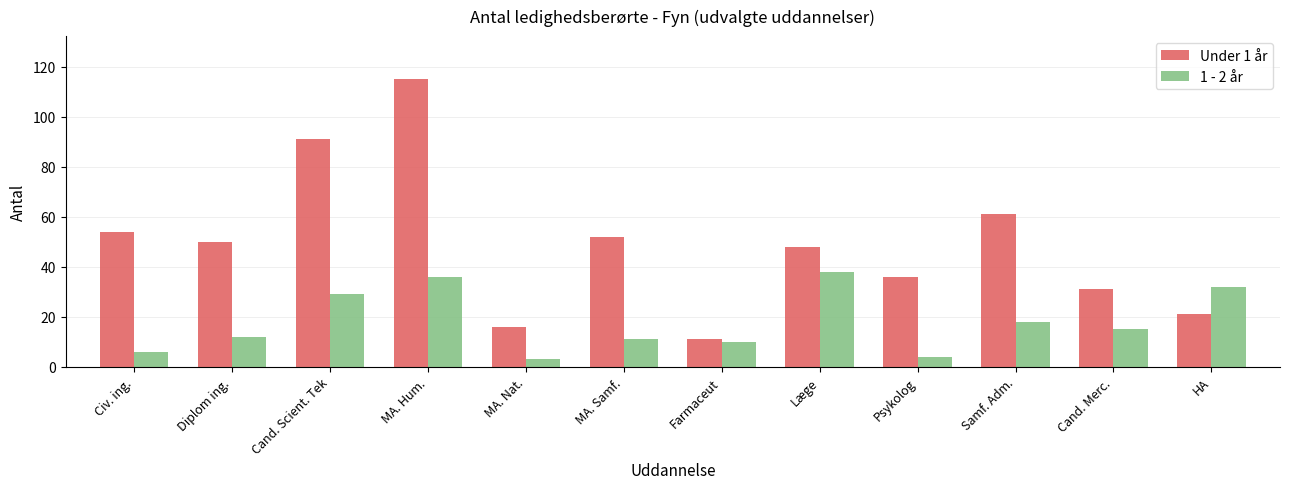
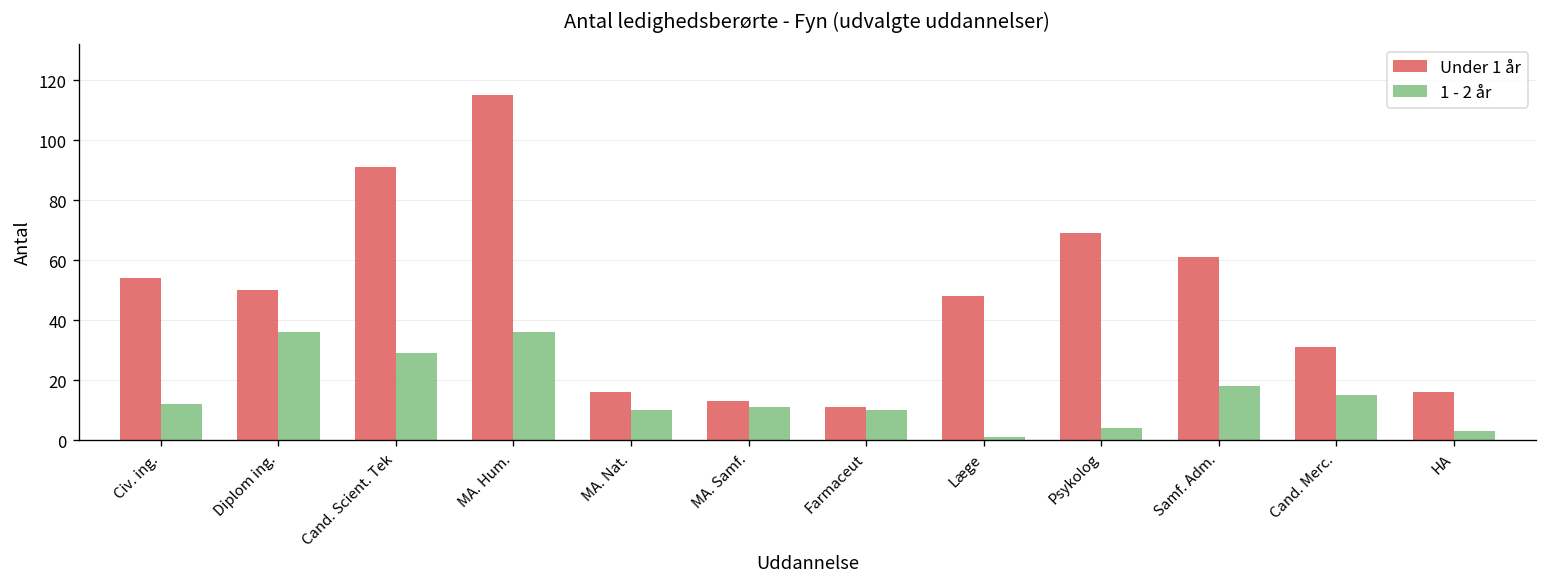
1 - 2 år, Civ. ing.: 6 -> 12
1 - 2 år, Diplom ing.: 12 -> 36
1 - 2 år, MA. Nat.: 3 -> 10
Under 1 år, MA. Samf.: 52 -> 13
1 - 2 år, Læge: 38 -> 1
Under 1 år, Psykolog: 36 -> 69
Under 1 år, HA: 21 -> 16
1 - 2 år, HA: 32 -> 3
